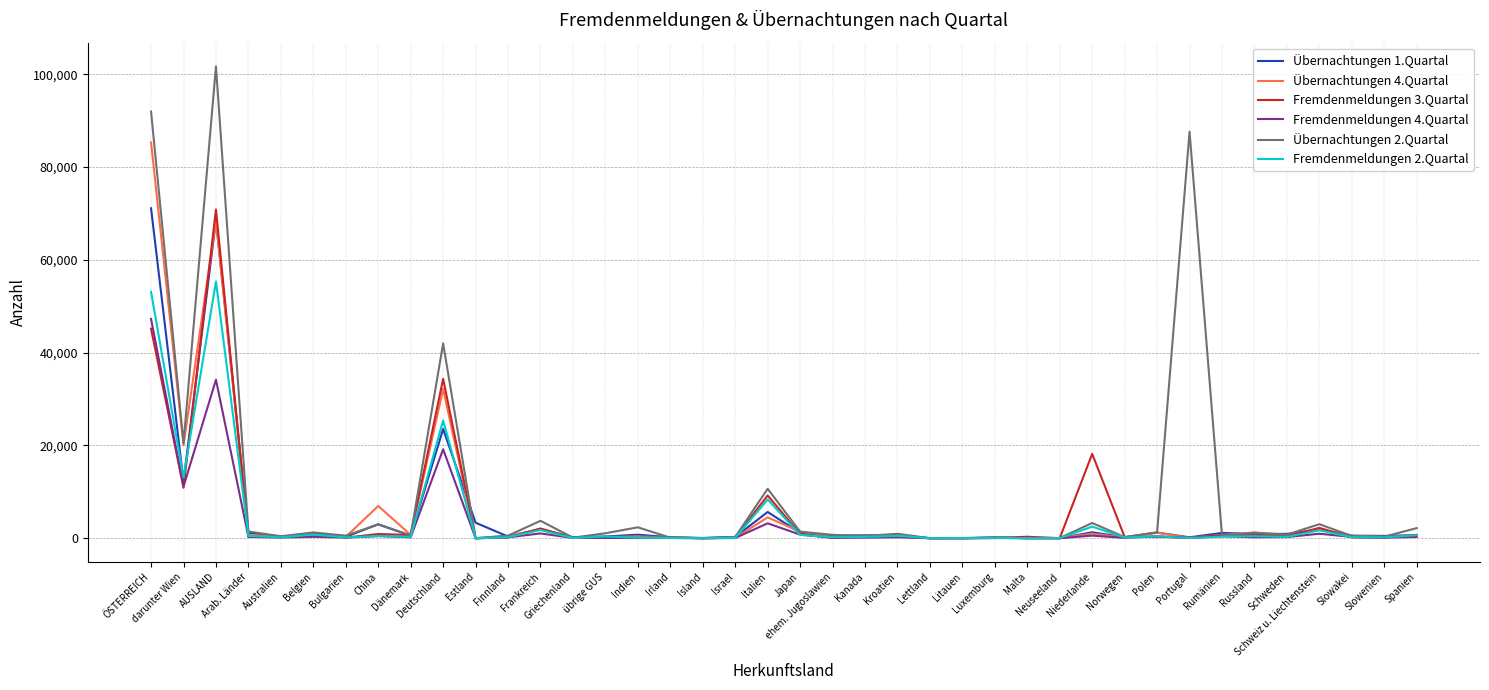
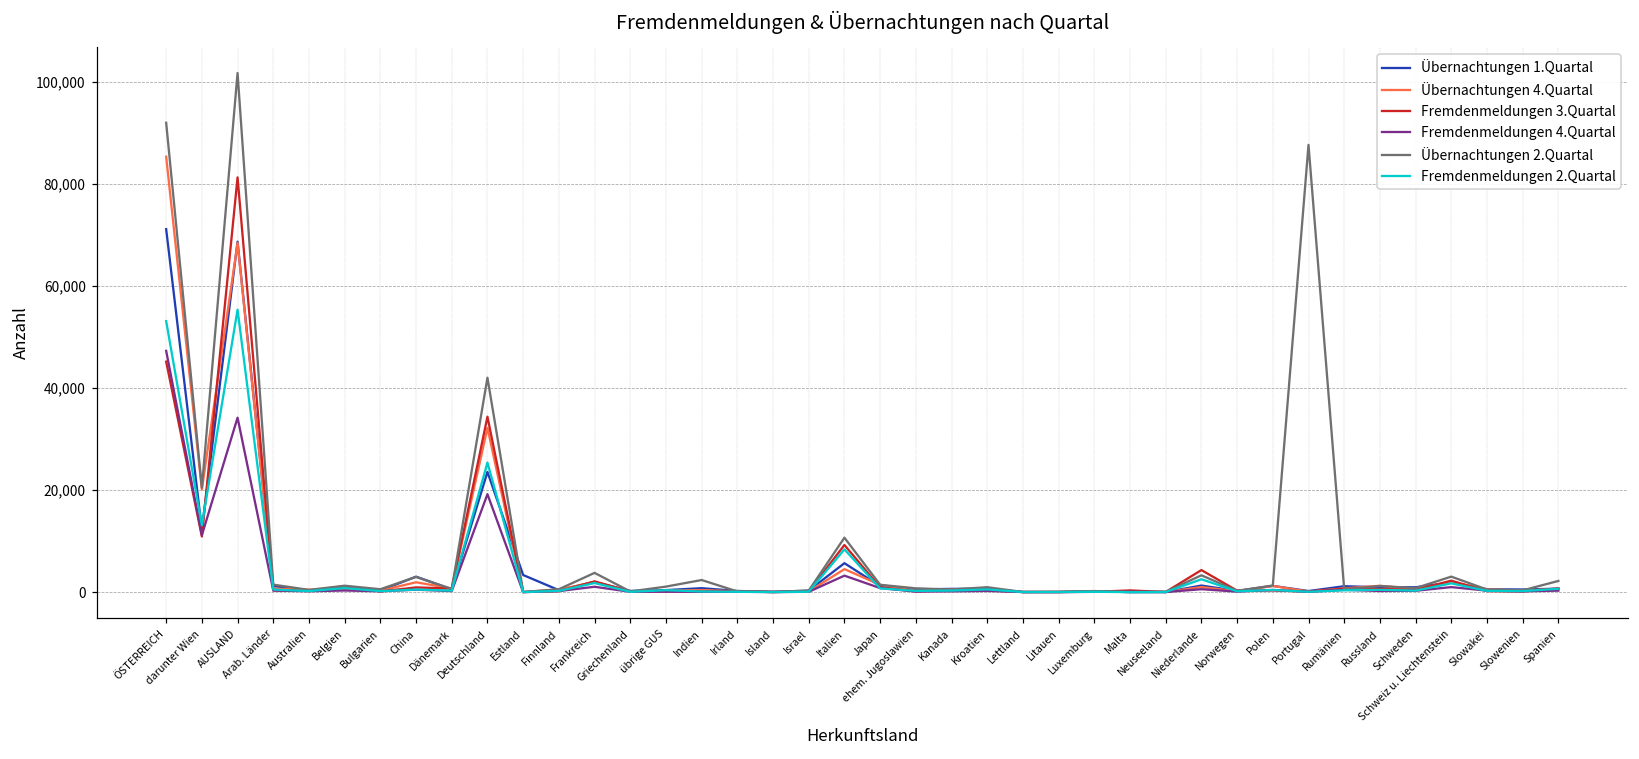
Fremdenmeldungen 3.Quartal, AUSLAND: 71,000 -> 81,000
Übernachtungen 4.Quartal, China: 7,000 -> 2,000
Fremdenmeldungen 3.Quartal, Niederlande: 18,000 -> 4,000
